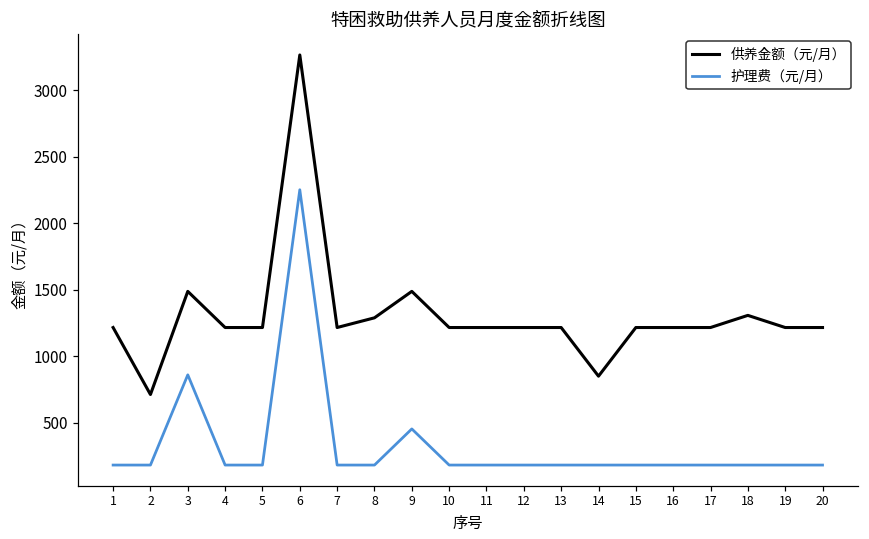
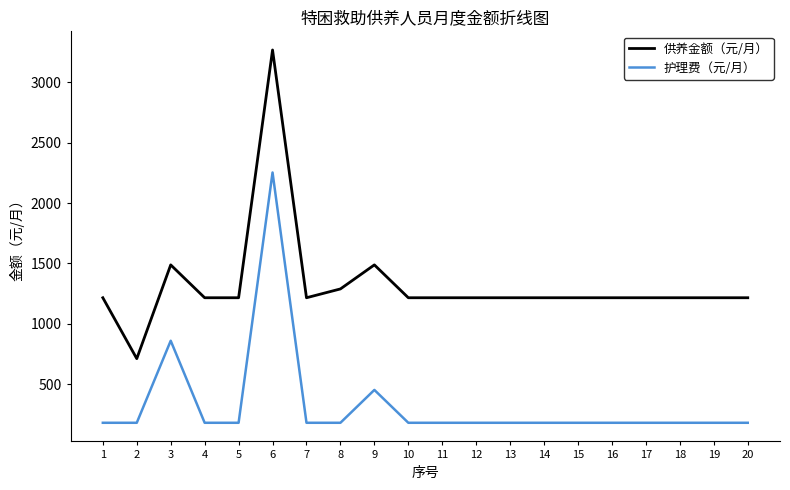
供养金额（元/月）, 14: 850 -> 1220
供养金额（元/月）, 18: 1310 -> 1220
